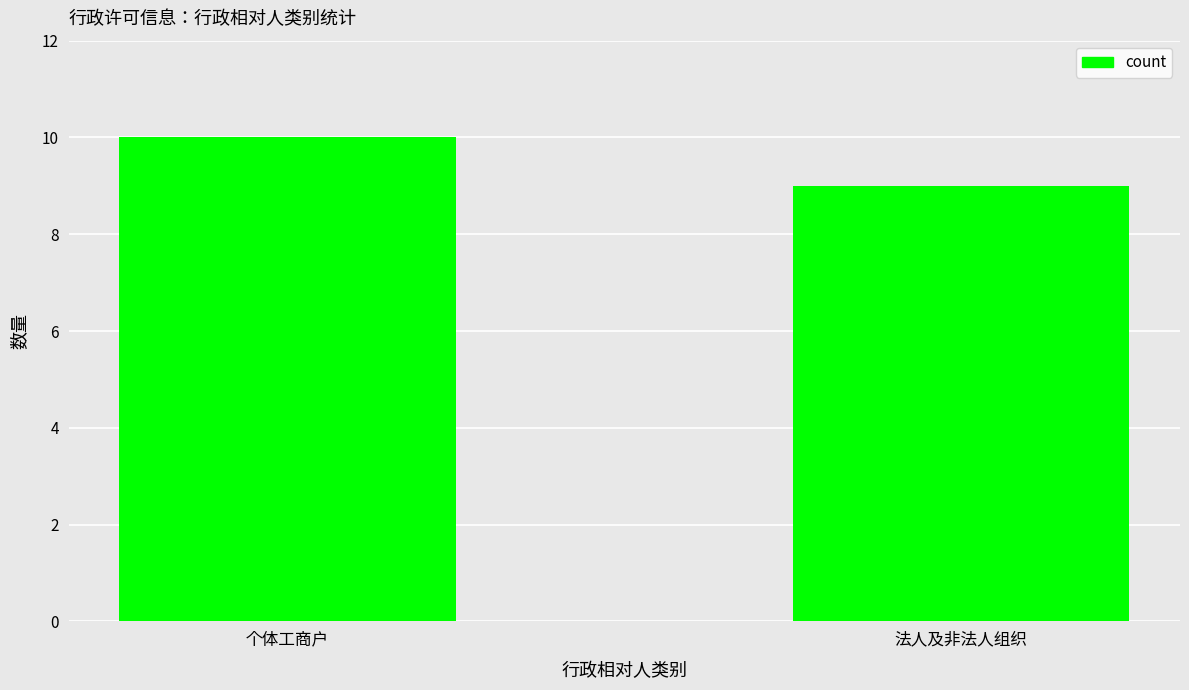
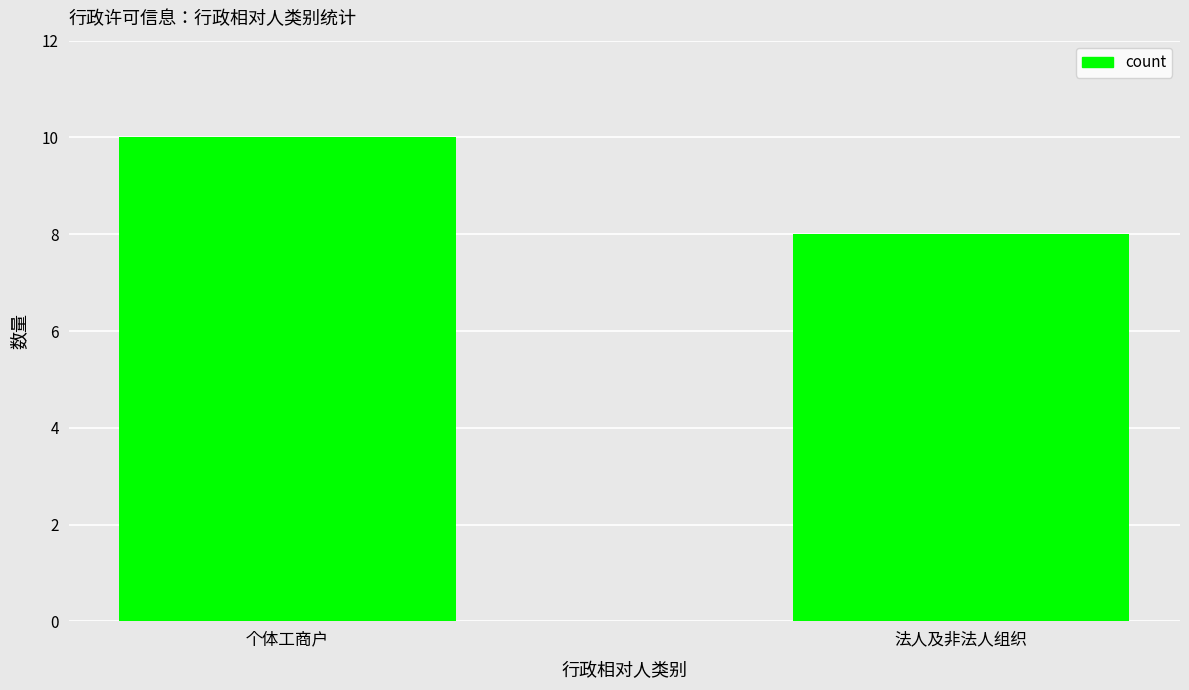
法人及非法人组织: 9 -> 8
